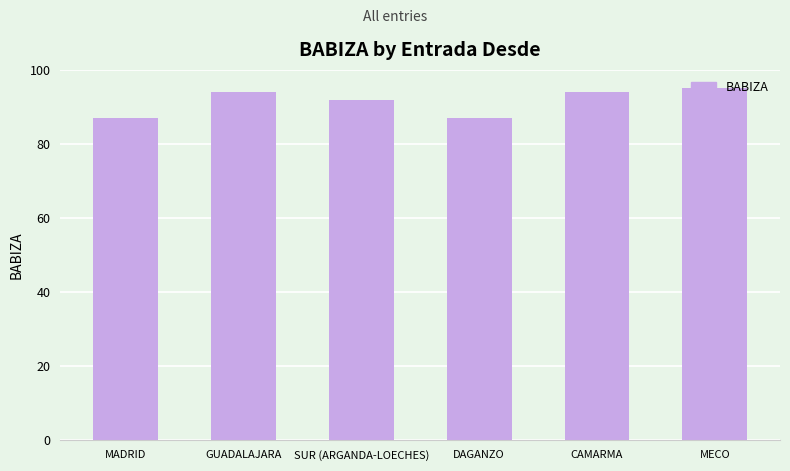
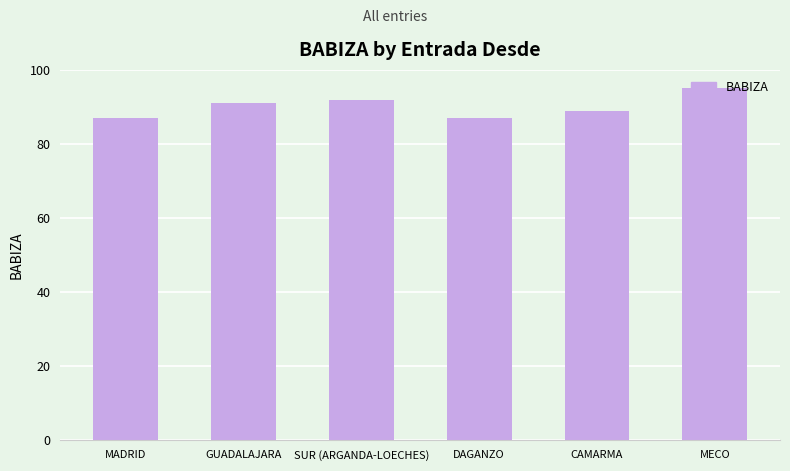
GUADALAJARA: 94 -> 91
CAMARMA: 94 -> 89
